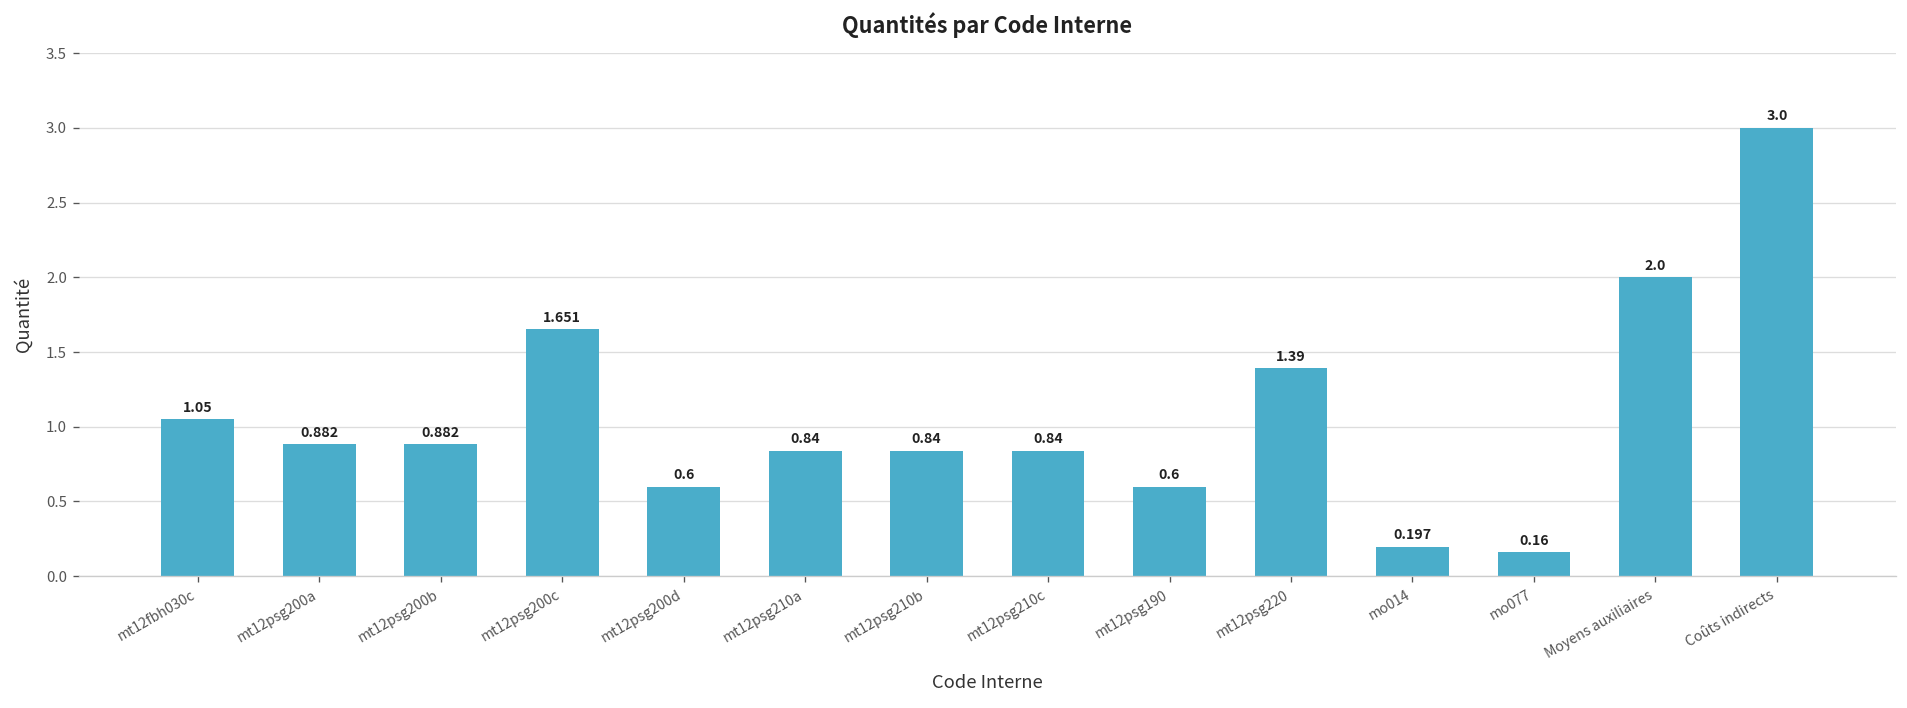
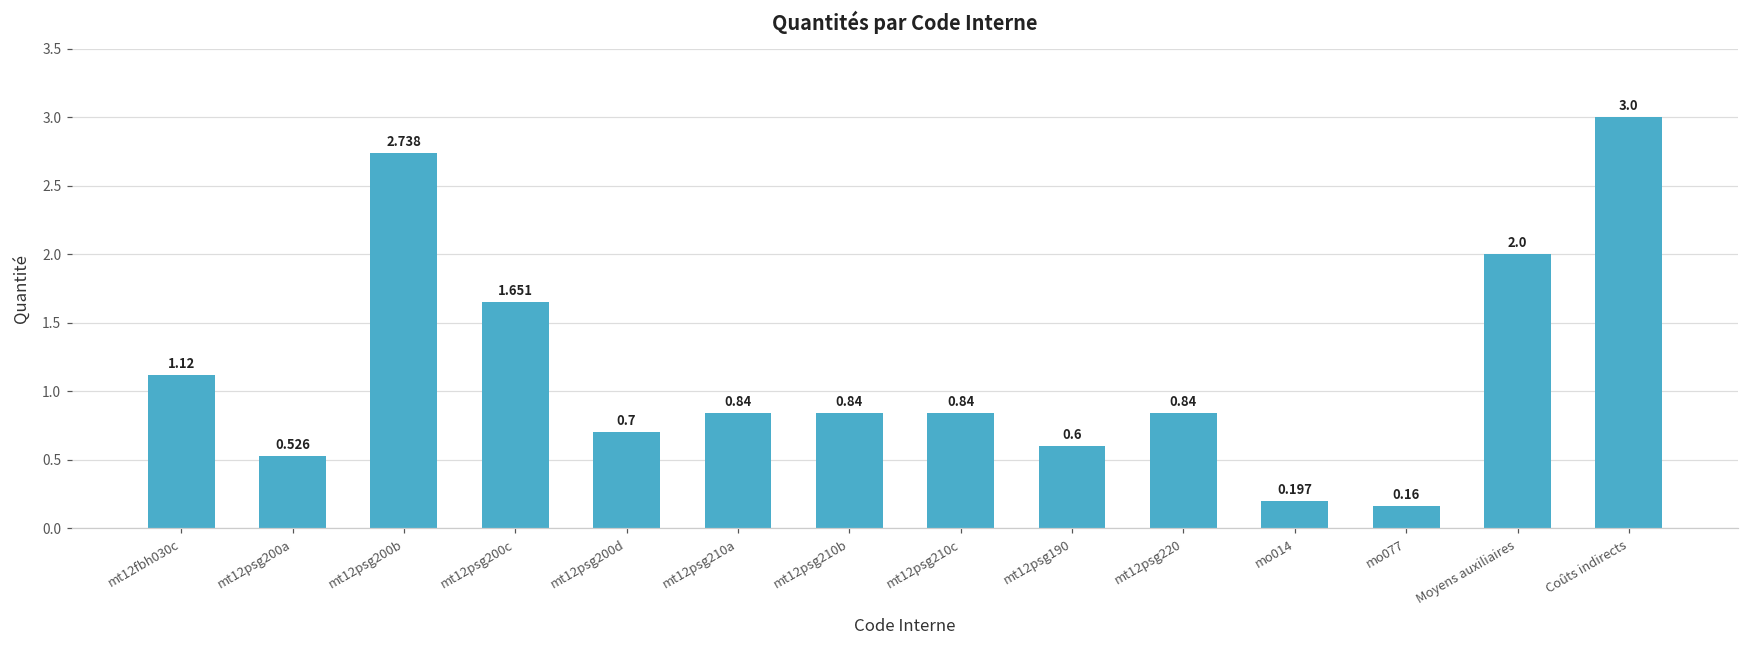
mt12fbh030c: 1.05 -> 1.12
mt12psg200a: 0.882 -> 0.526
mt12psg200b: 0.882 -> 2.738
mt12psg200d: 0.6 -> 0.7
mt12psg220: 1.39 -> 0.84
